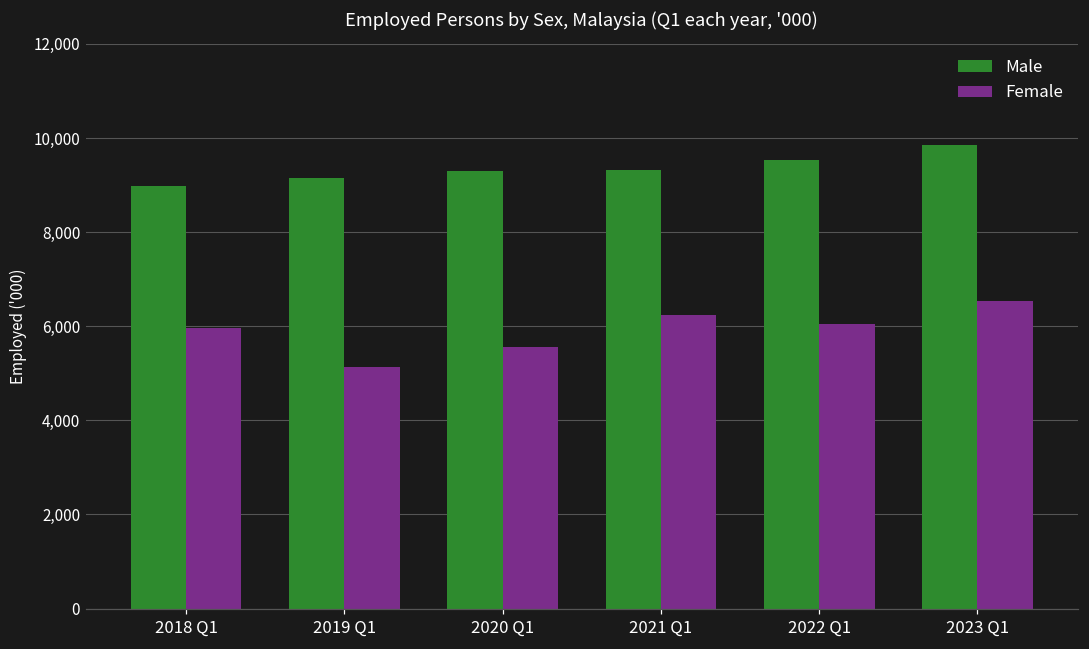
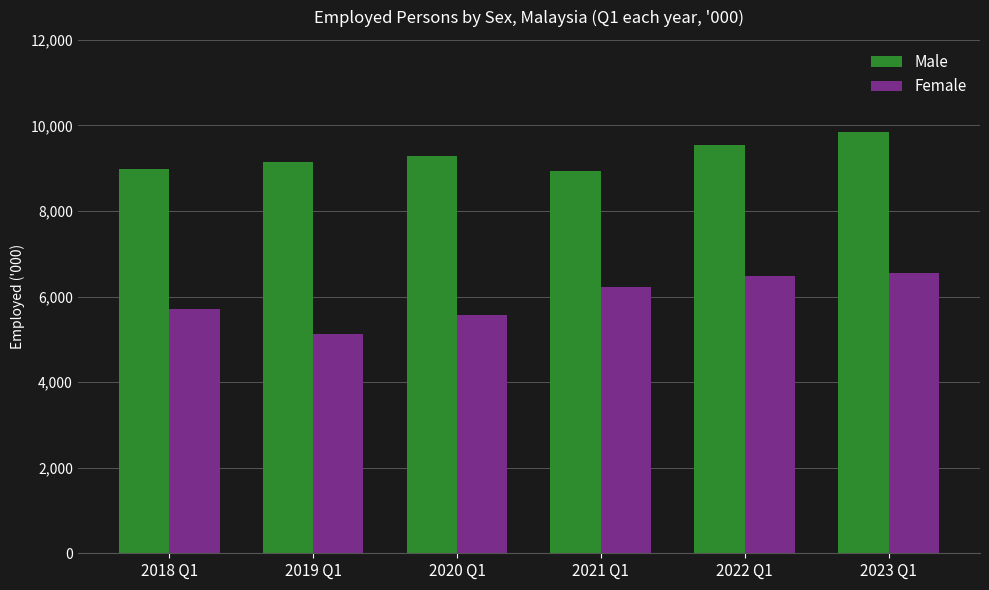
Female, 2018 Q1: 6,000 -> 5,700
Male, 2021 Q1: 9,300 -> 8,900
Female, 2022 Q1: 6,000 -> 6,500
